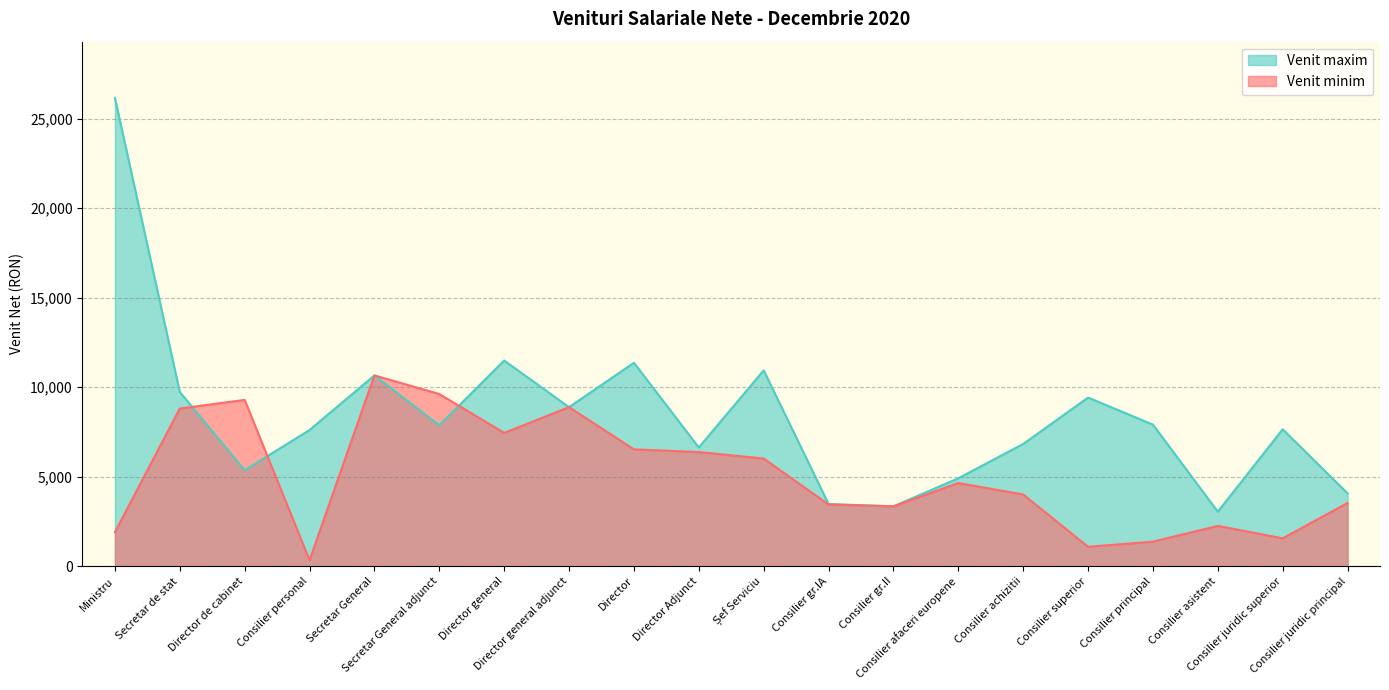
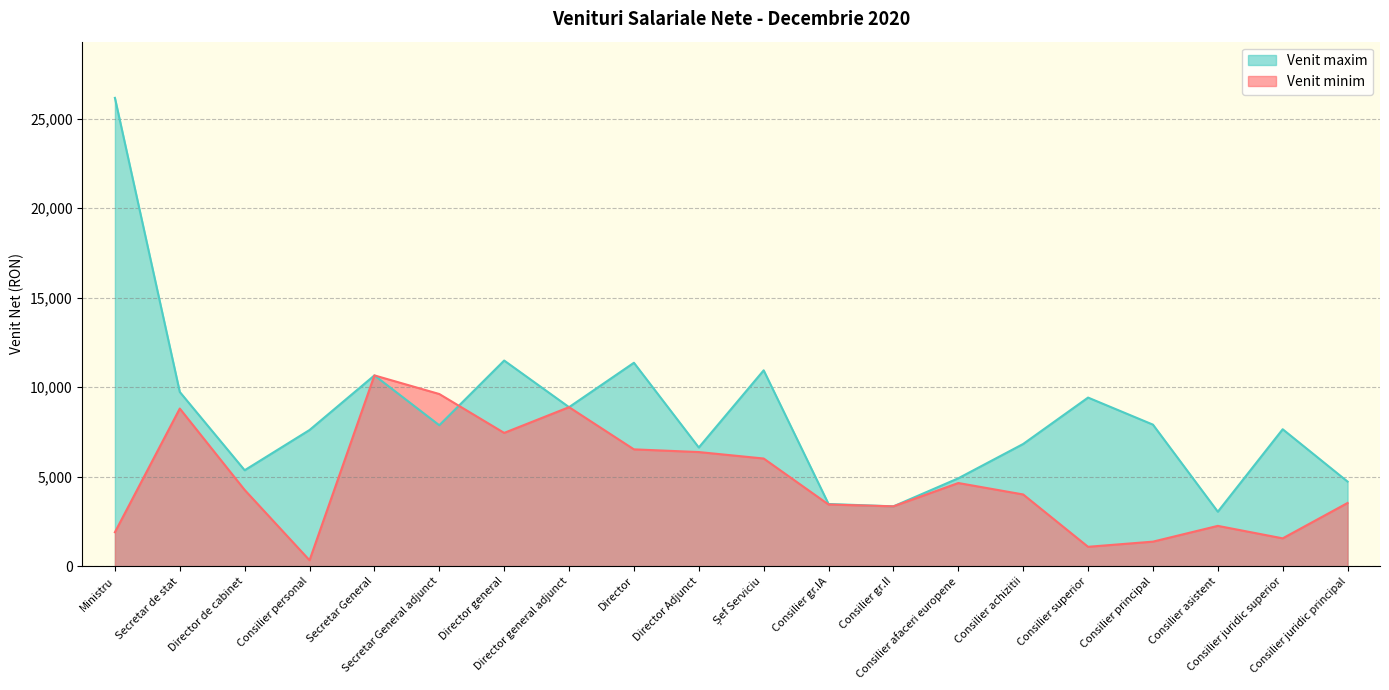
Venit minim, Director de cabinet: 9,300 -> 4,300
Venit maxim, Consilier juridic principal: 4,100 -> 4,700
